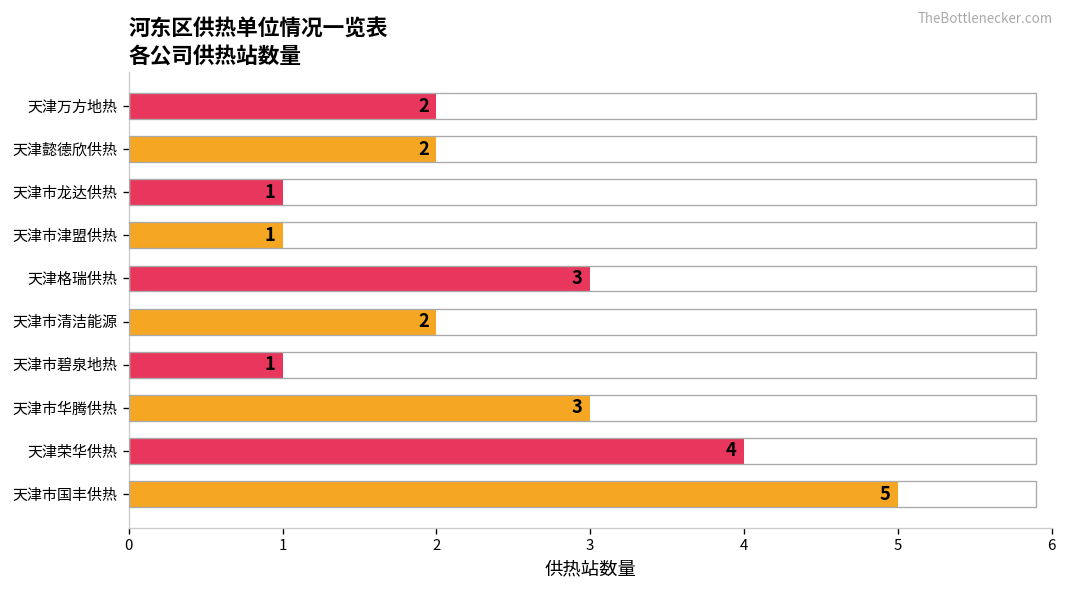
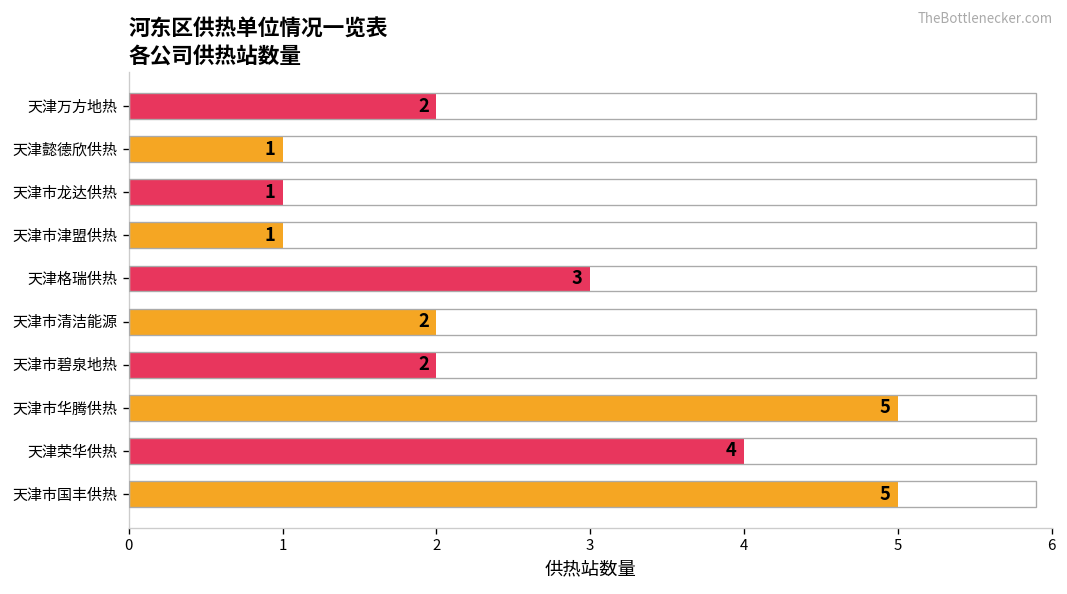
天津懿德欣供热: 2 -> 1
天津市碧泉地热: 1 -> 2
天津市华腾供热: 3 -> 5
